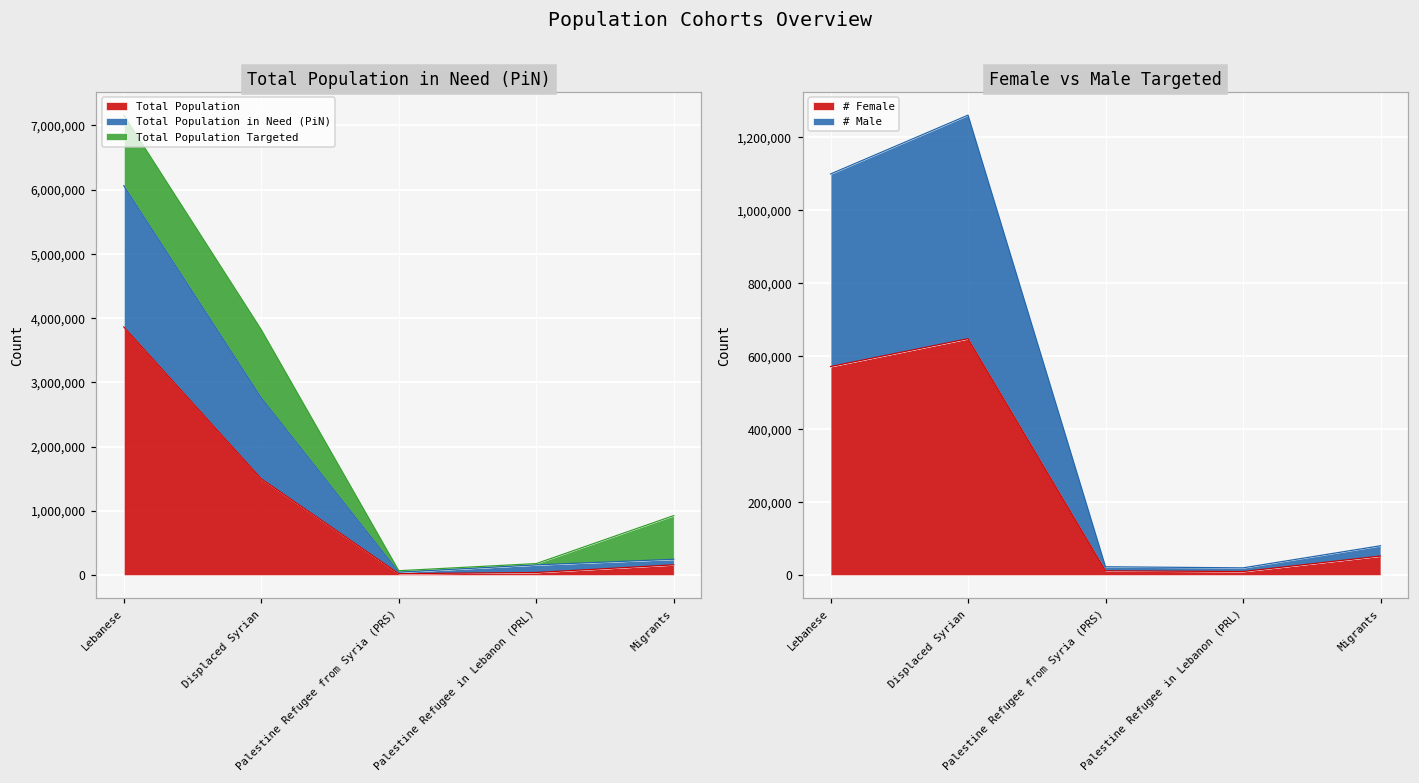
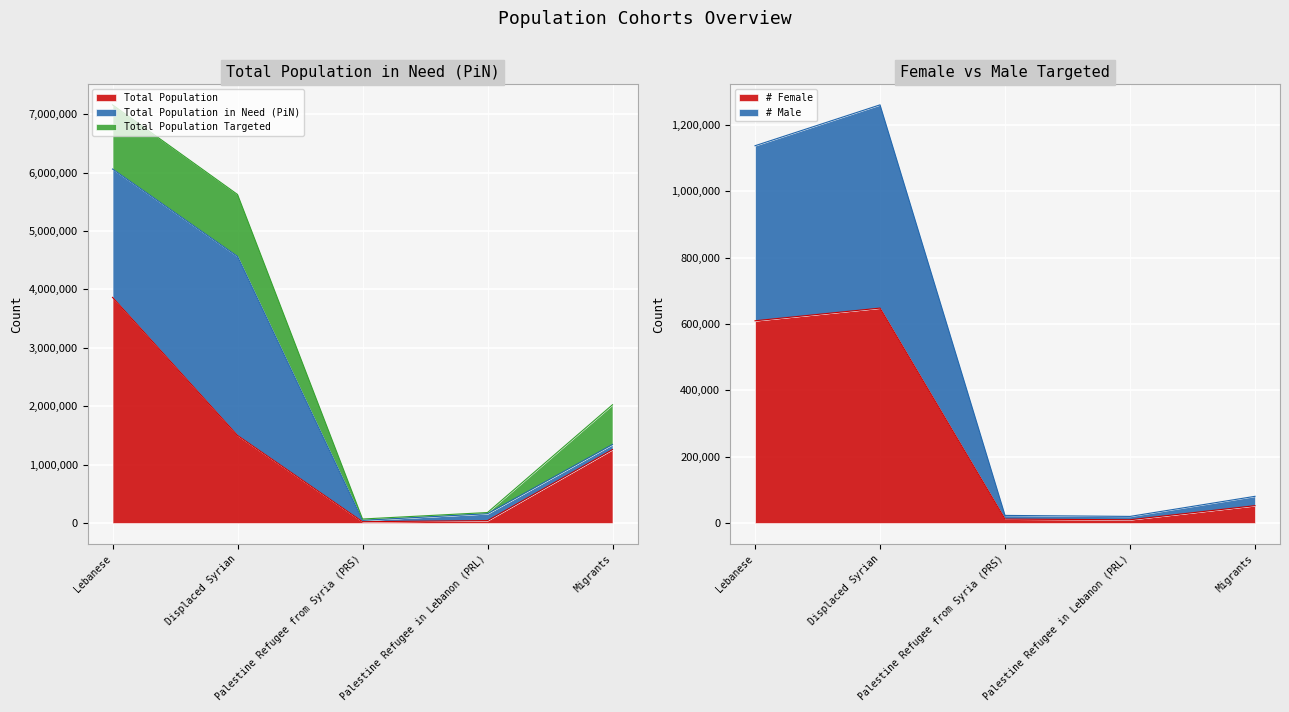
Total Population in Need (PiN), Total Population in Need (PiN), Displaced Syrian: 1,300,000 -> 3,100,000
Total Population in Need (PiN), Total Population, Migrants: 200,000 -> 1,300,000
Female vs Male Targeted, # Female, Lebanese: 570,000 -> 610,000
